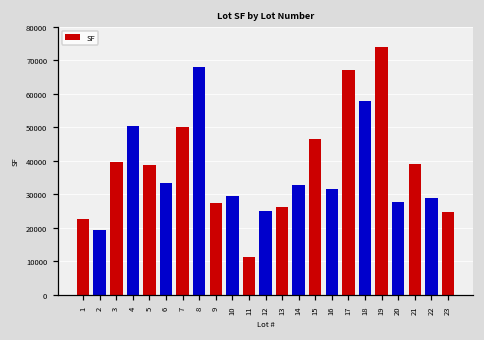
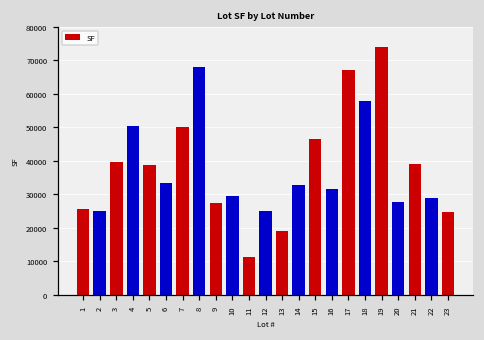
1: 23000 -> 25000
2: 19000 -> 25000
13: 26000 -> 19000
